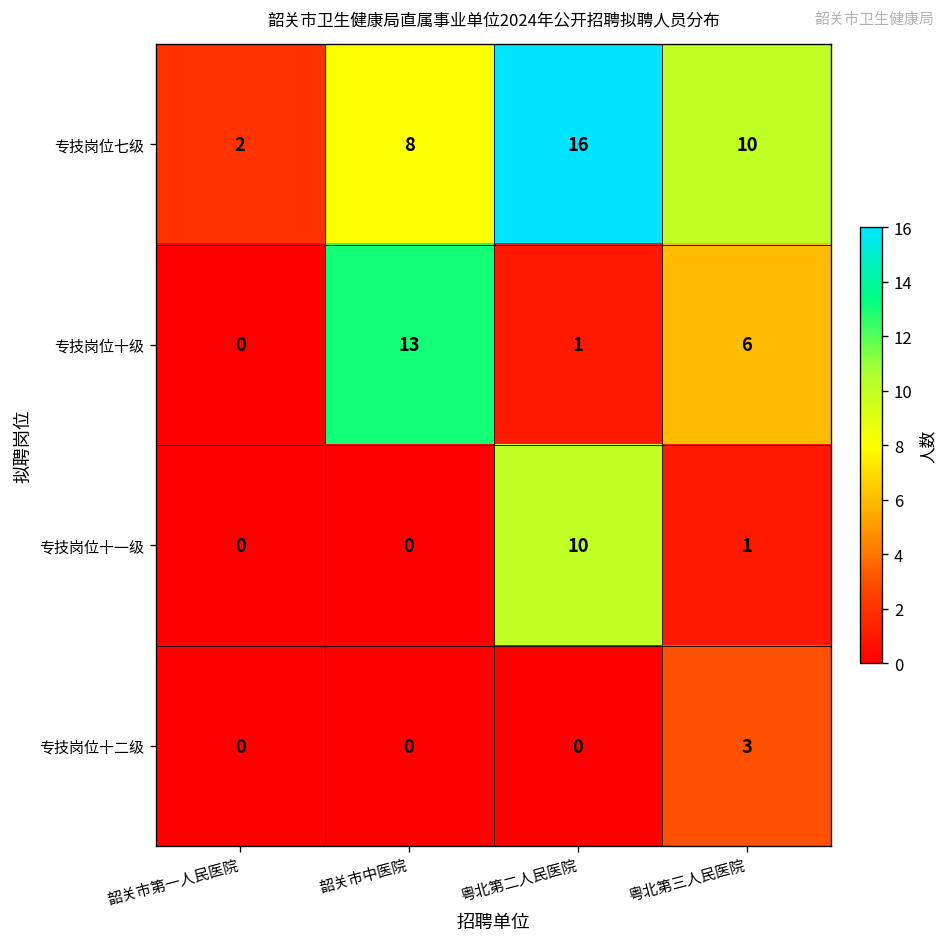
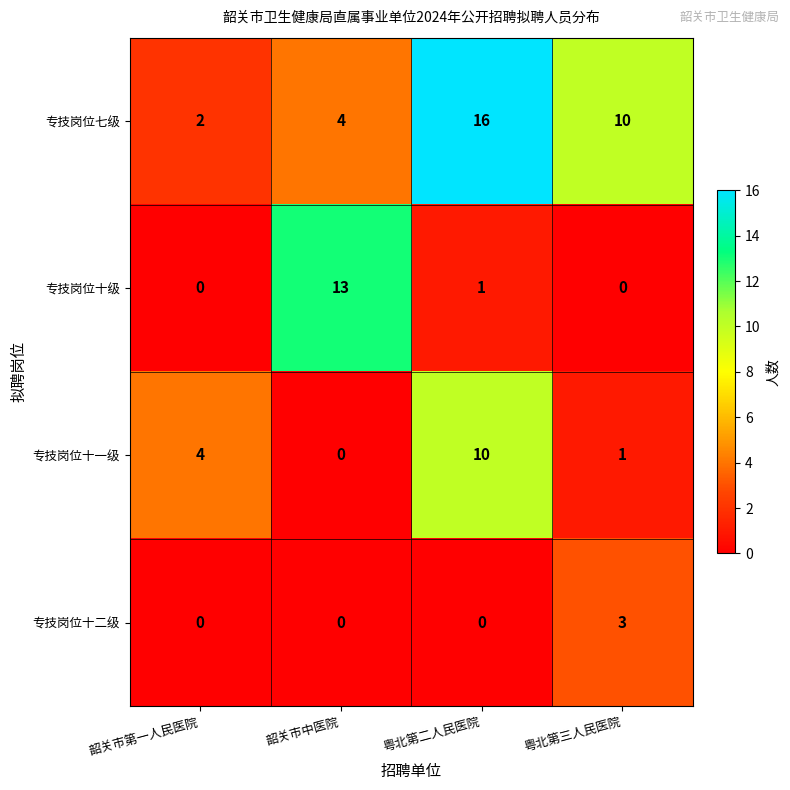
专技岗位七级, 韶关市中医院: 8 -> 4
专技岗位十级, 粤北第三人民医院: 6 -> 0
专技岗位十一级, 韶关市第一人民医院: 0 -> 4
